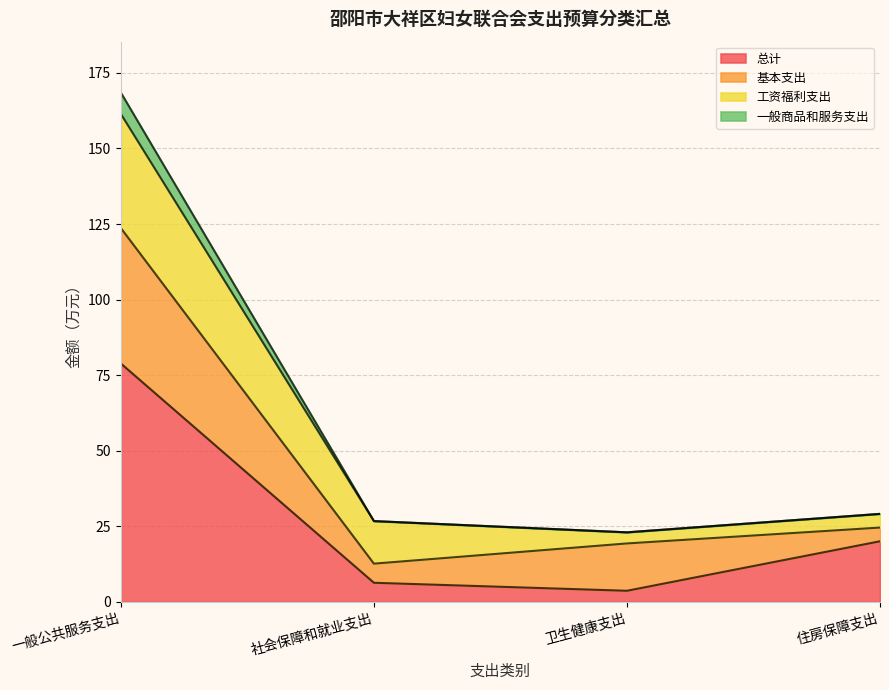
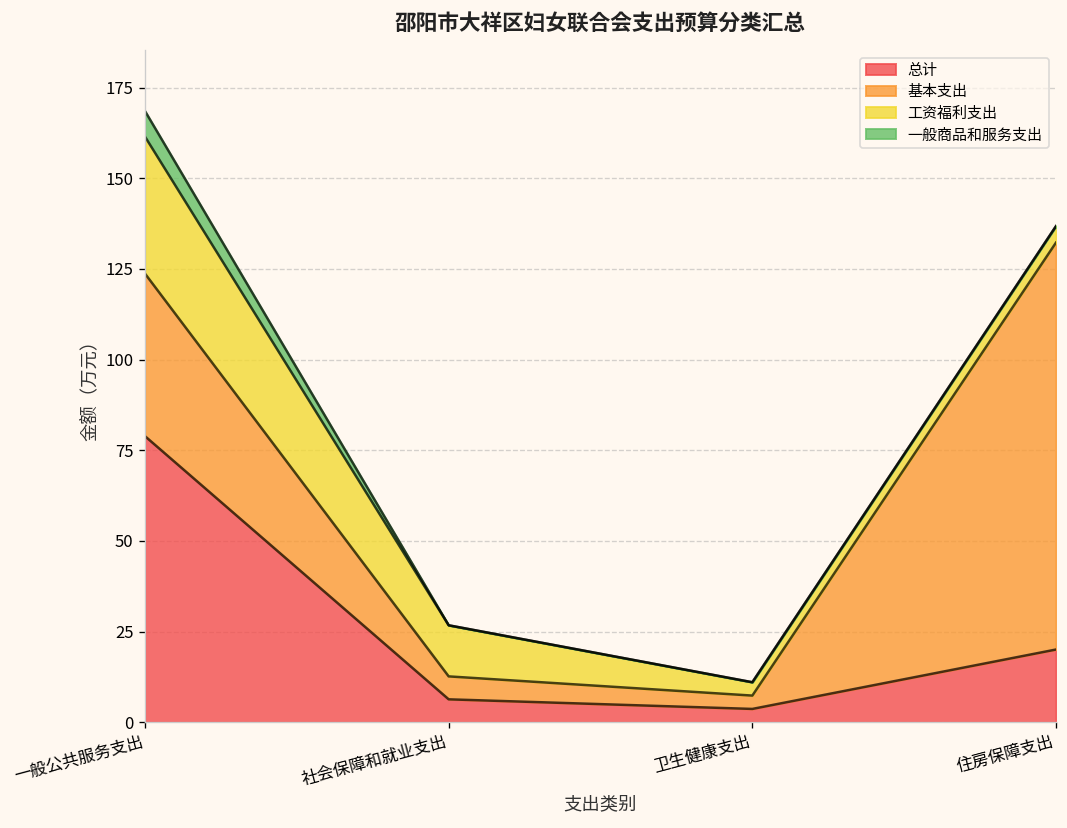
基本支出, 卫生健康支出: 16 -> 4
基本支出, 住房保障支出: 5 -> 112
